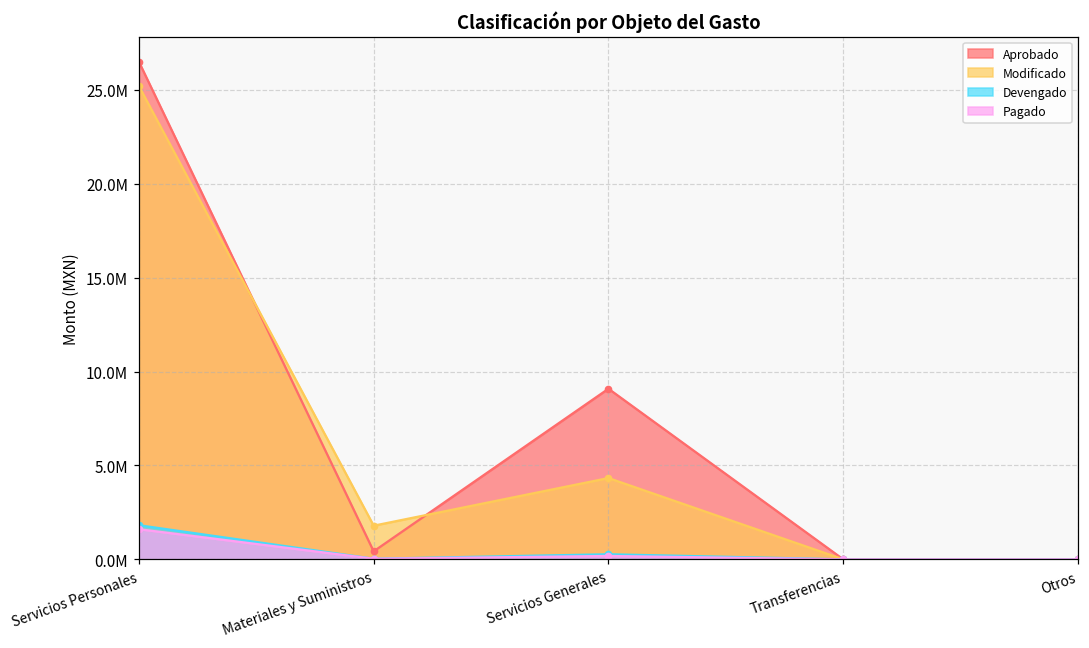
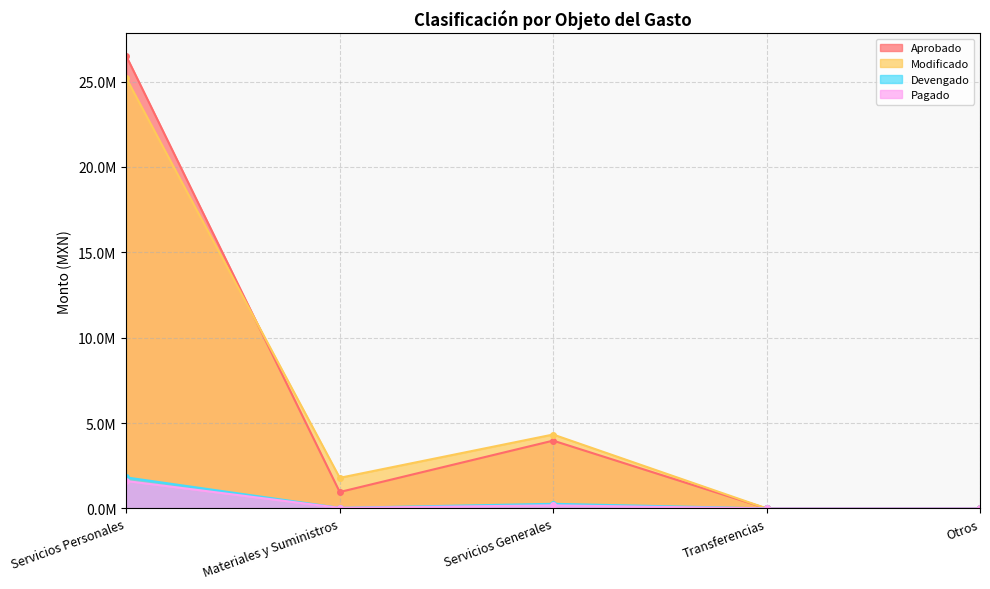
Aprobado, Materiales y Suministros: 400000 -> 1000000
Aprobado, Servicios Generales: 9100000 -> 4000000
